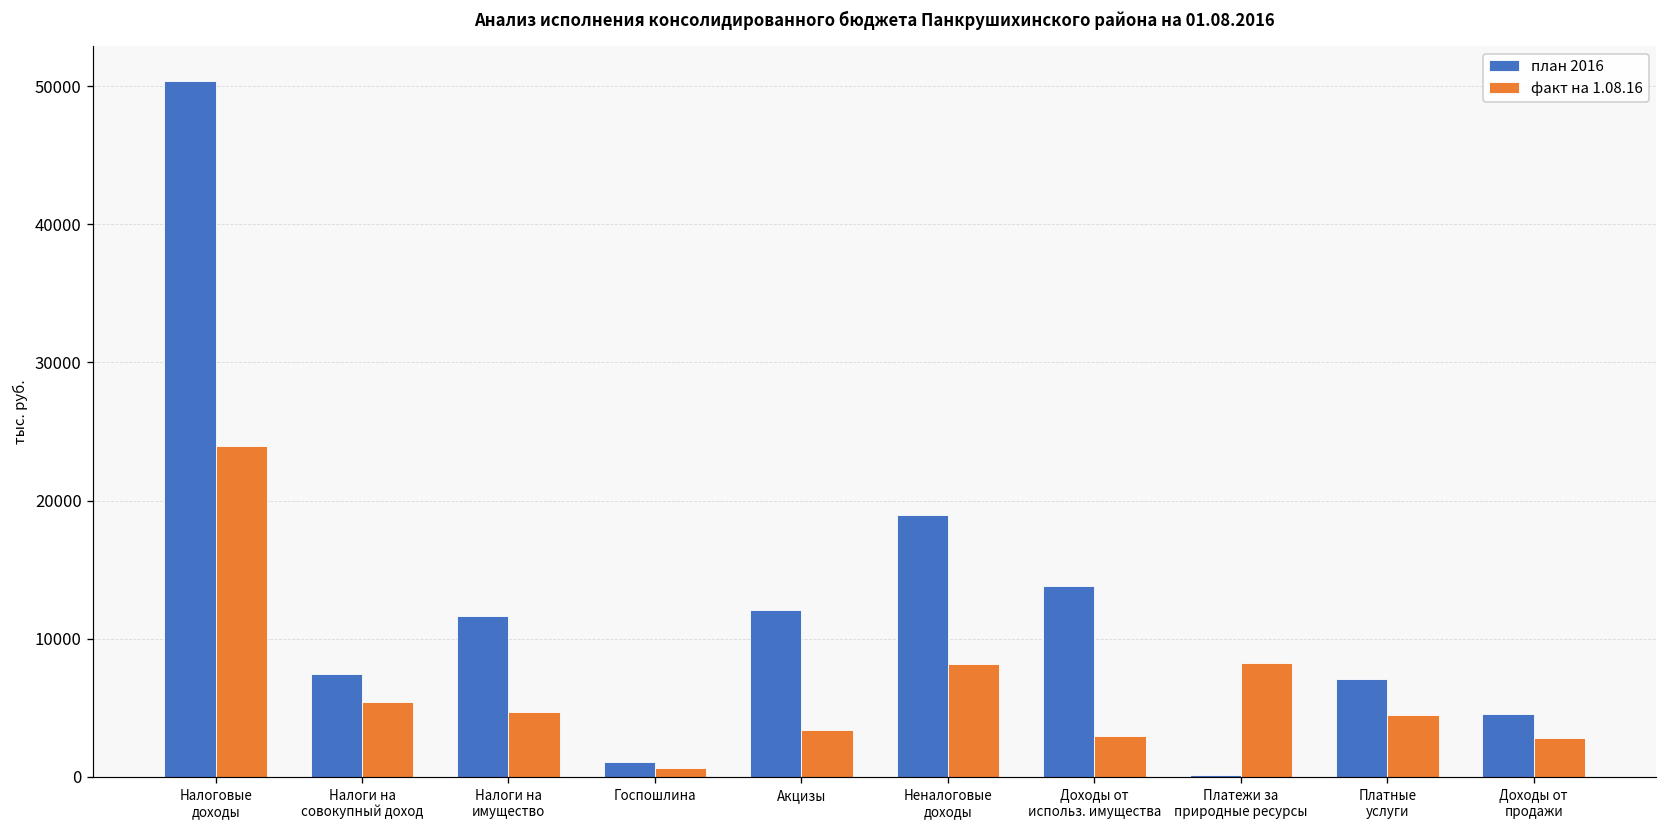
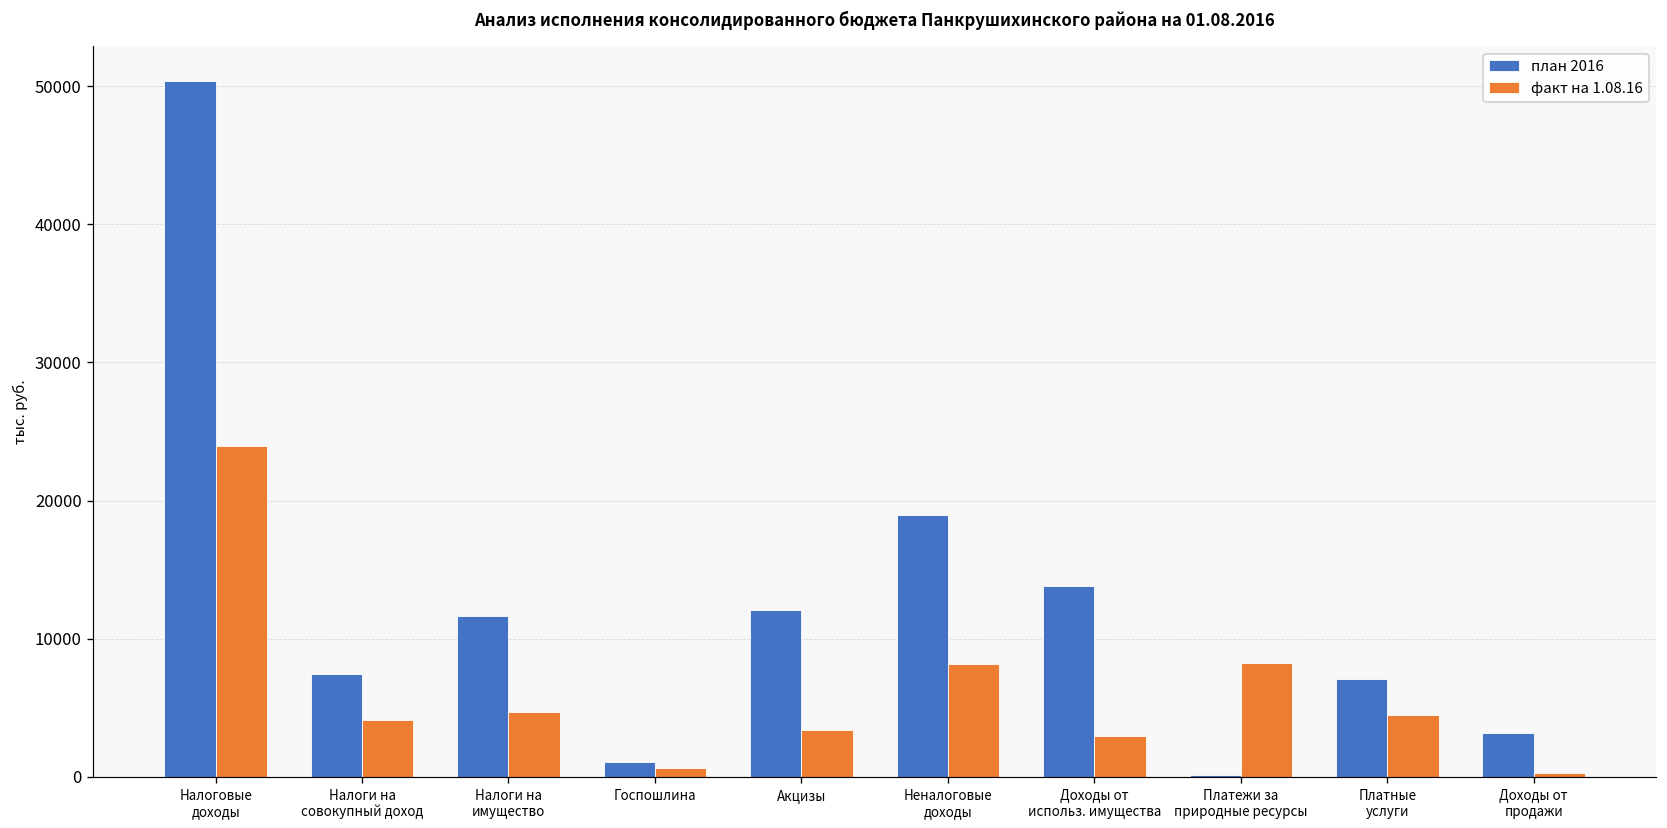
факт на 1.08.16, Налоги на совокупный доход: 5400 -> 4100
план 2016, Доходы от продажи: 4500 -> 3200
факт на 1.08.16, Доходы от продажи: 2800 -> 300
